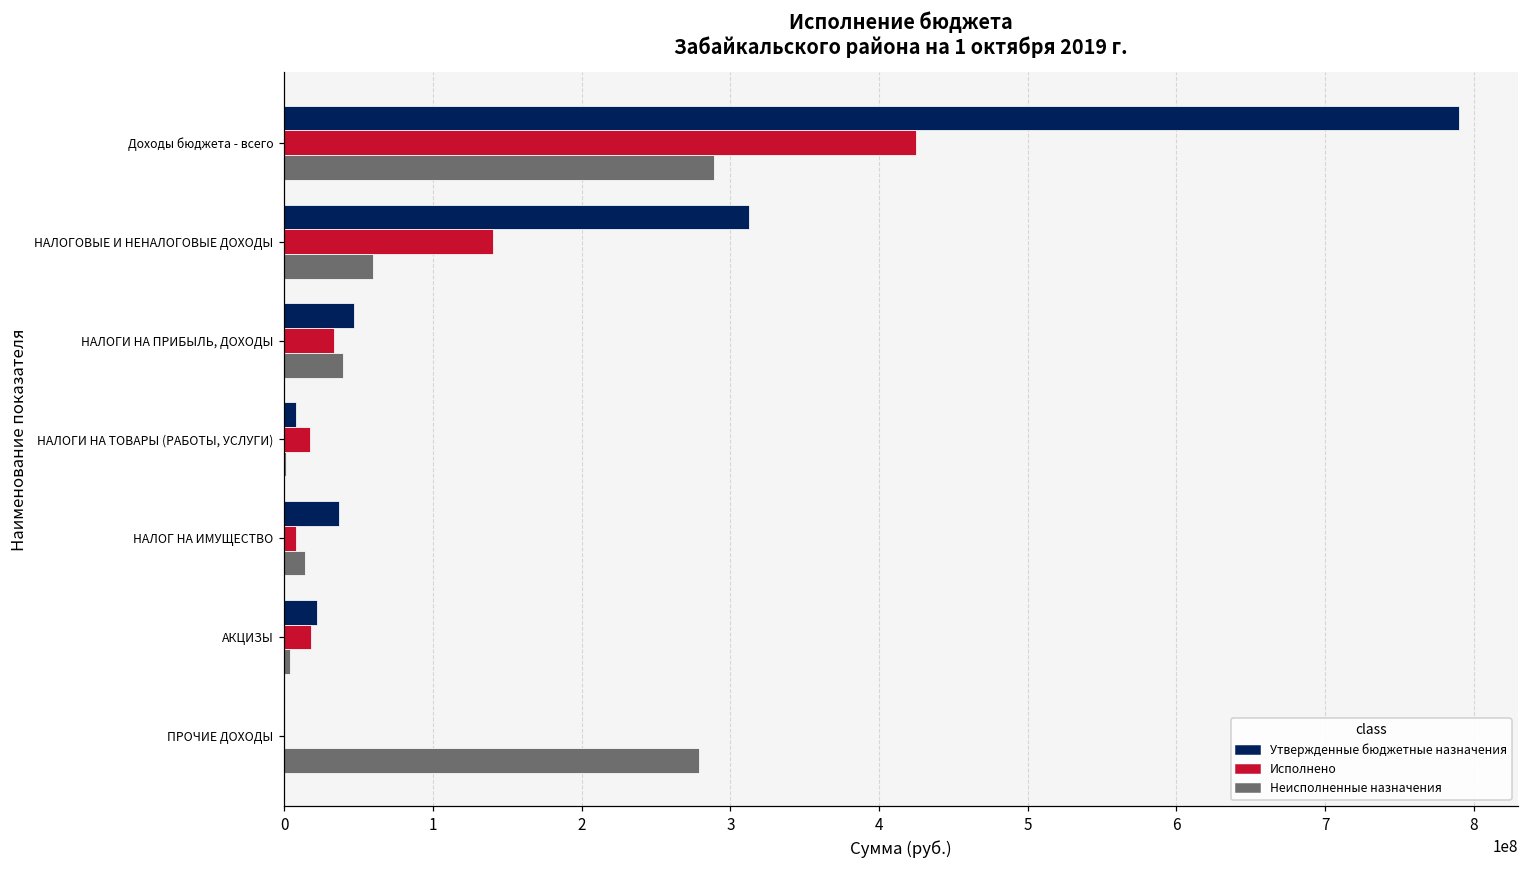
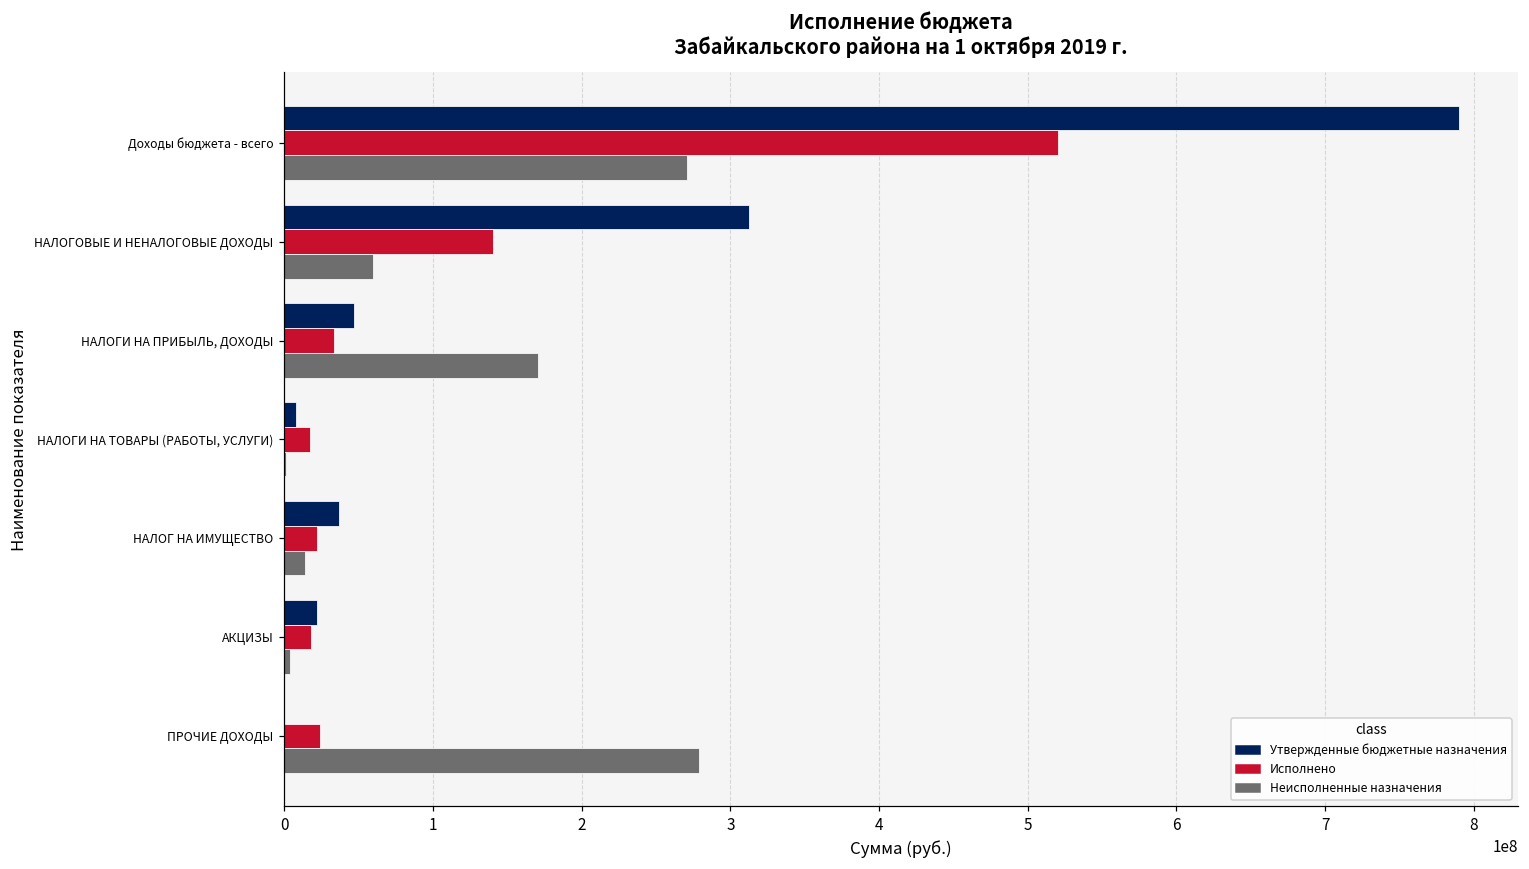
Исполнено, Доходы бюджета - всего: 425000000 -> 520000000
Неисполненные назначения, Доходы бюджета - всего: 289000000 -> 271000000
Неисполненные назначения, НАЛОГИ НА ПРИБЫЛЬ, ДОХОДЫ: 40000000 -> 171000000
Исполнено, НАЛОГ НА ИМУЩЕСТВО: 8000000 -> 22000000
Исполнено, ПРОЧИЕ ДОХОДЫ: 0 -> 24000000
